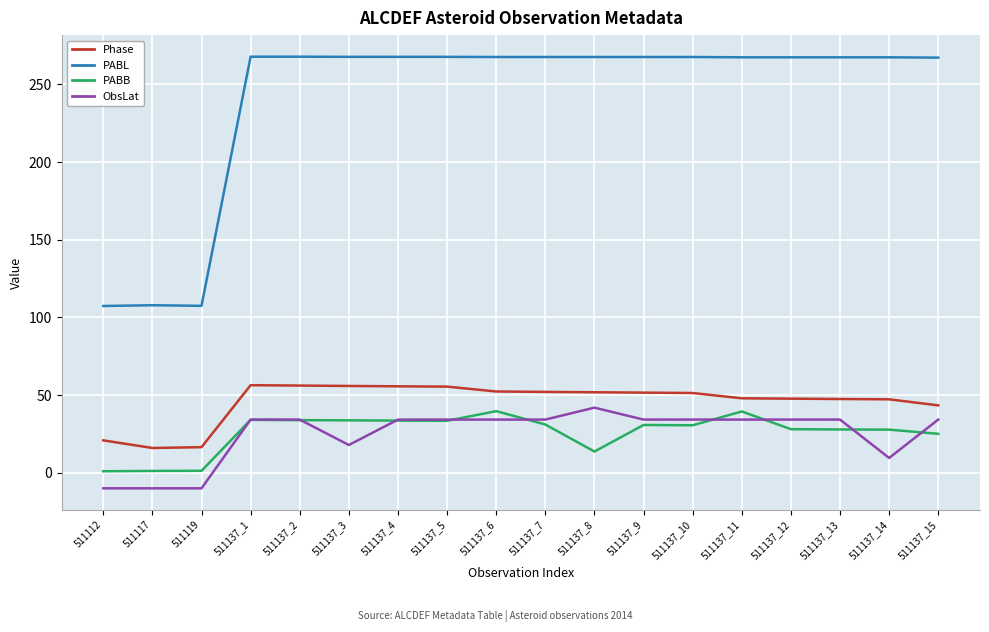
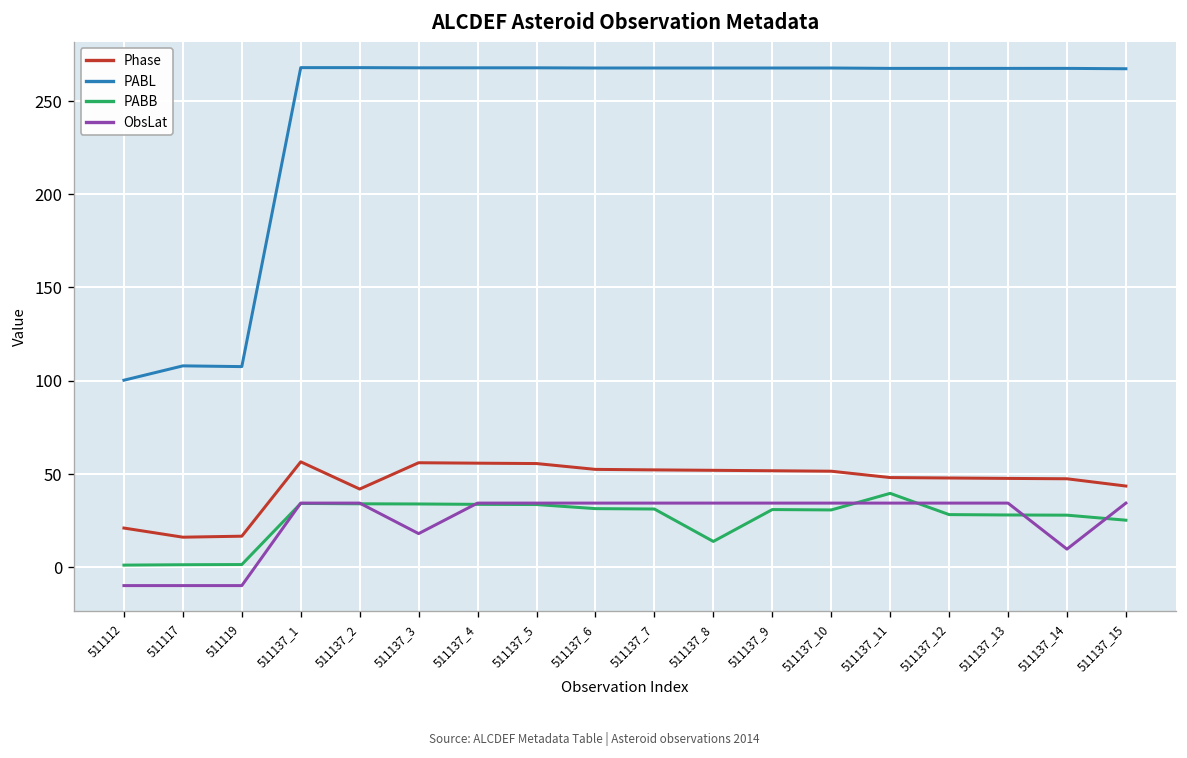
PABL, 511112: 107 -> 100
Phase, 511137_2: 56 -> 42
PABB, 511137_6: 40 -> 31
ObsLat, 511137_8: 42 -> 34
